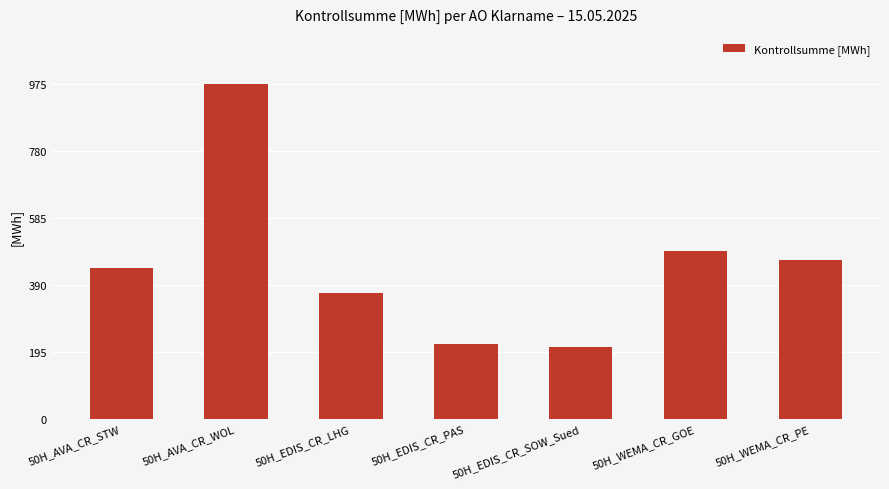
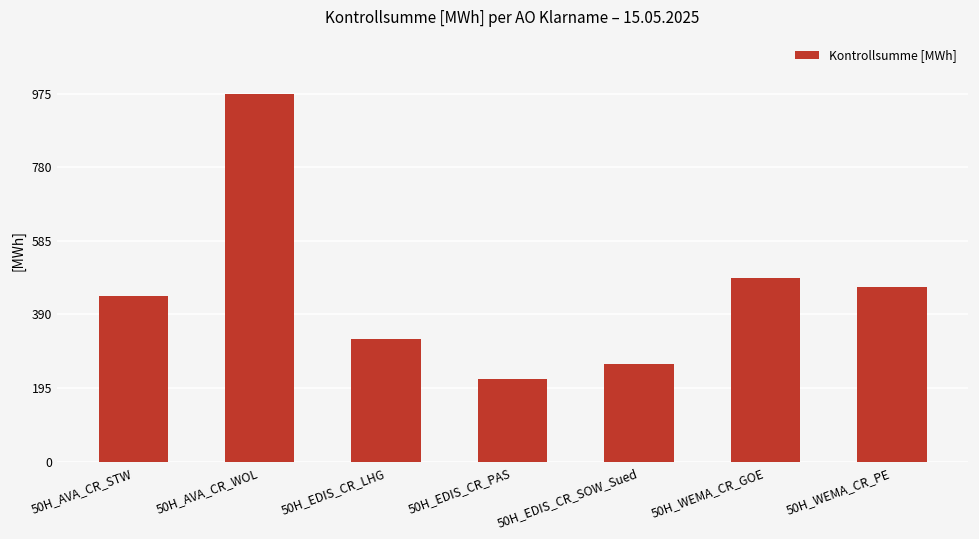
50H_EDIS_CR_LHG: 370 -> 330
50H_EDIS_CR_SOW_Sued: 210 -> 260
